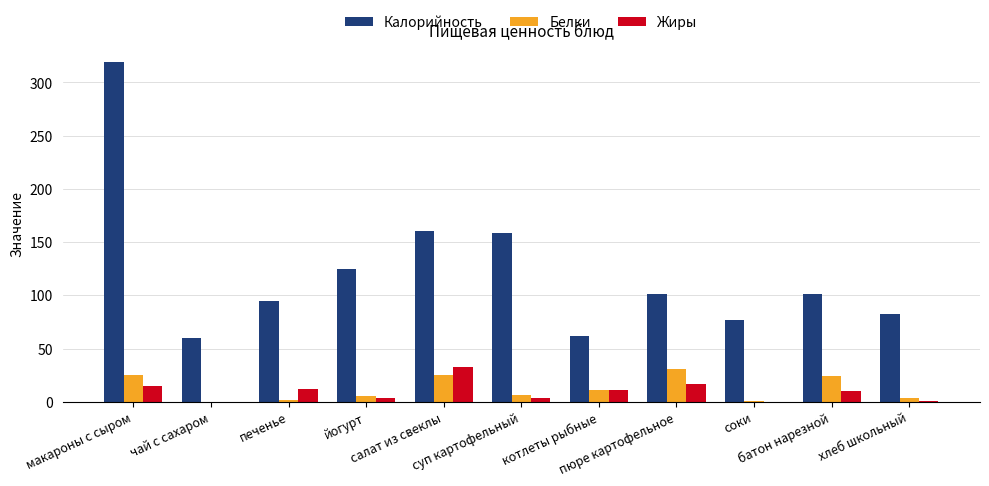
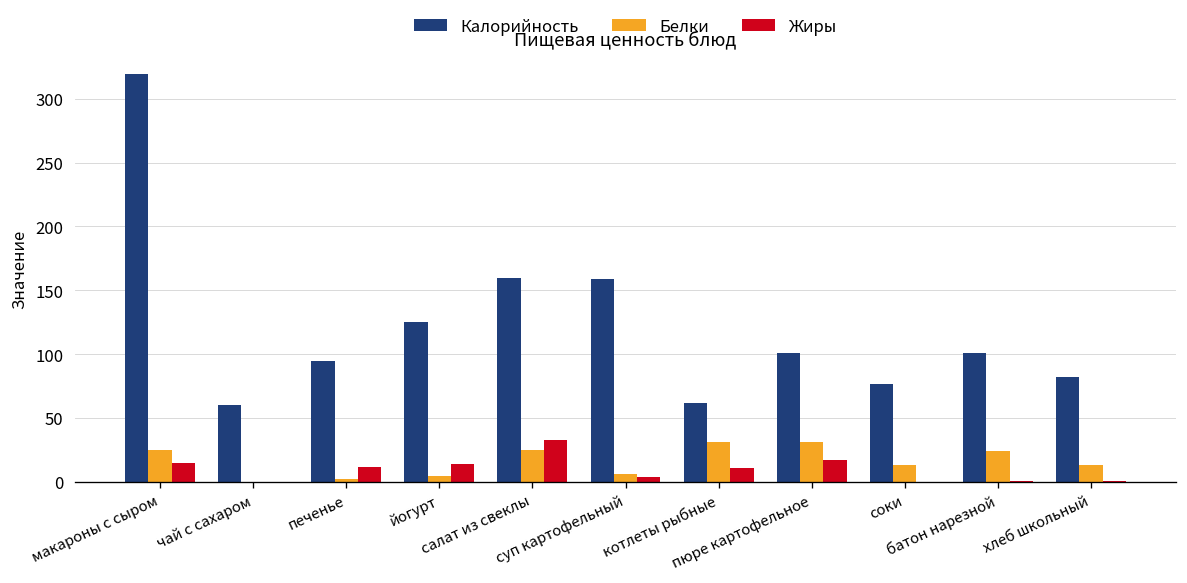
Жиры, йогурт: 4 -> 14
Белки, котлеты рыбные: 11 -> 31
Белки, соки: 1 -> 13
Жиры, батон нарезной: 10 -> 1
Белки, хлеб школьный: 4 -> 13
